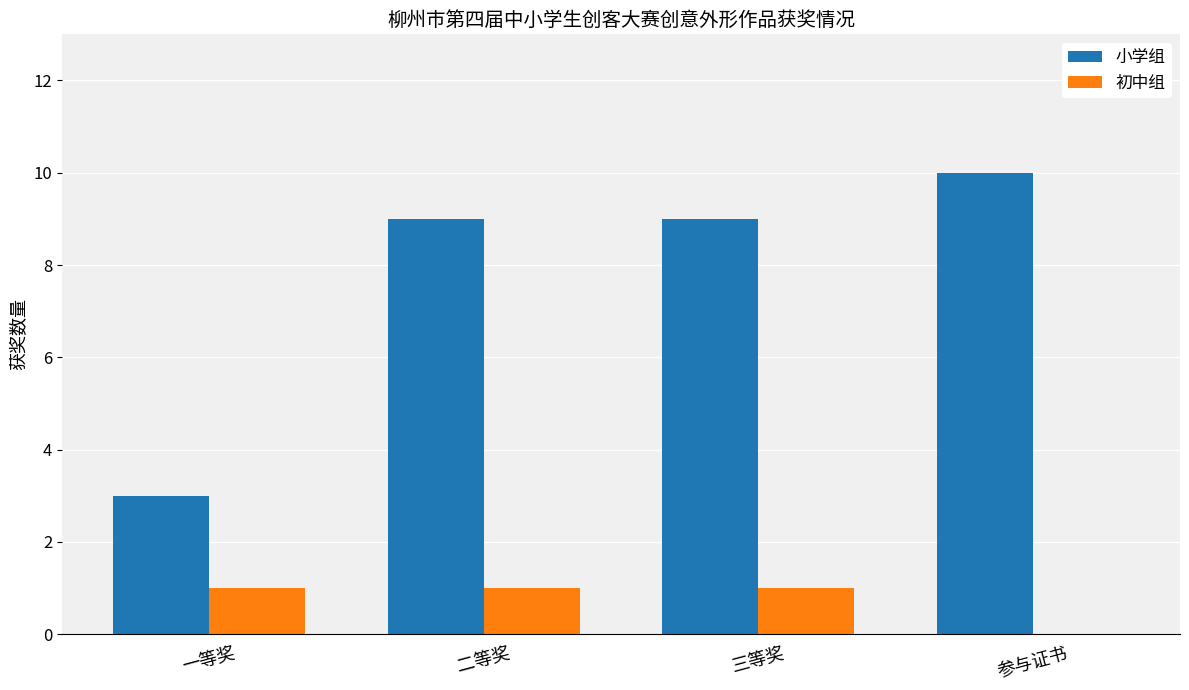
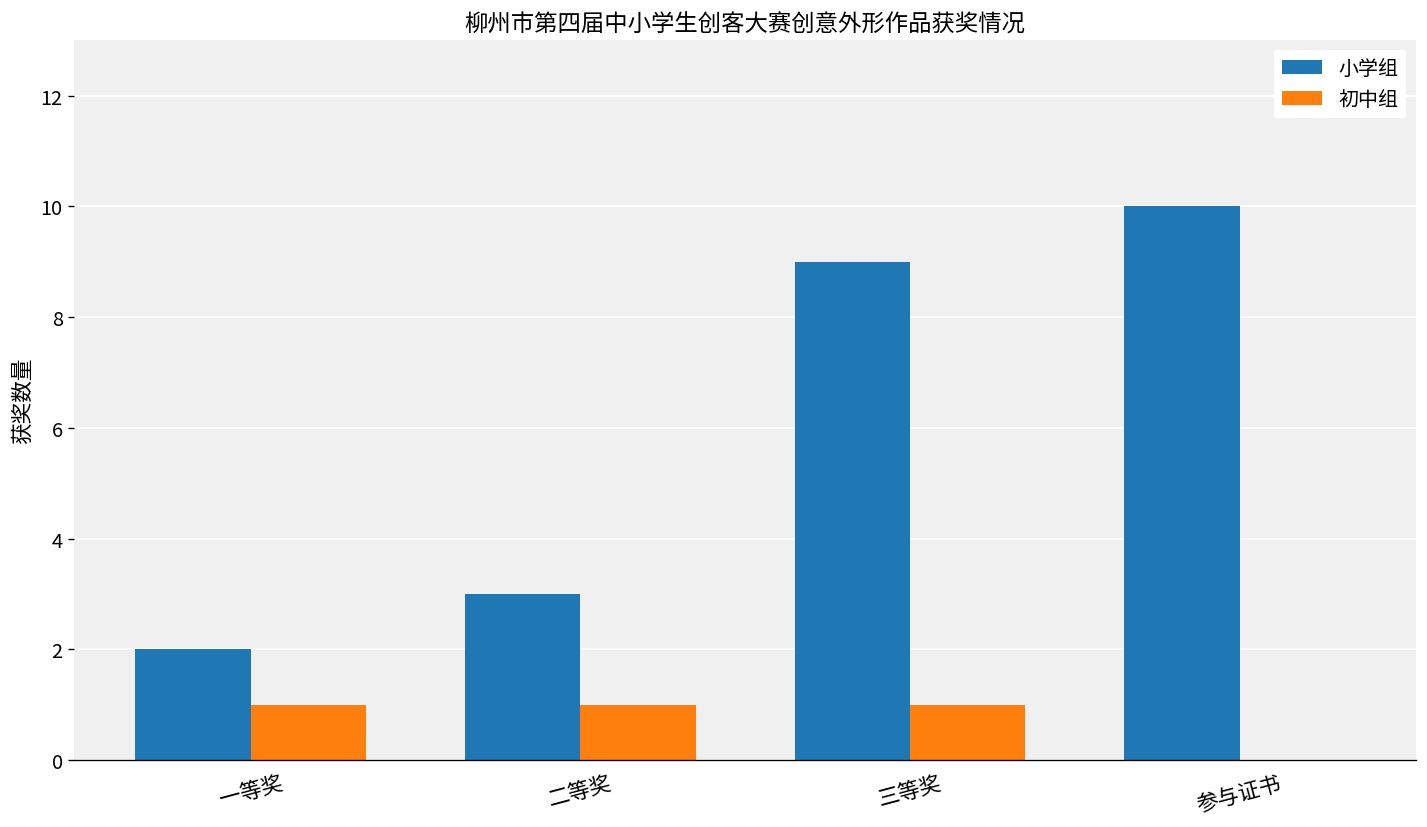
小学组, 一等奖: 3 -> 2
小学组, 二等奖: 9 -> 3
